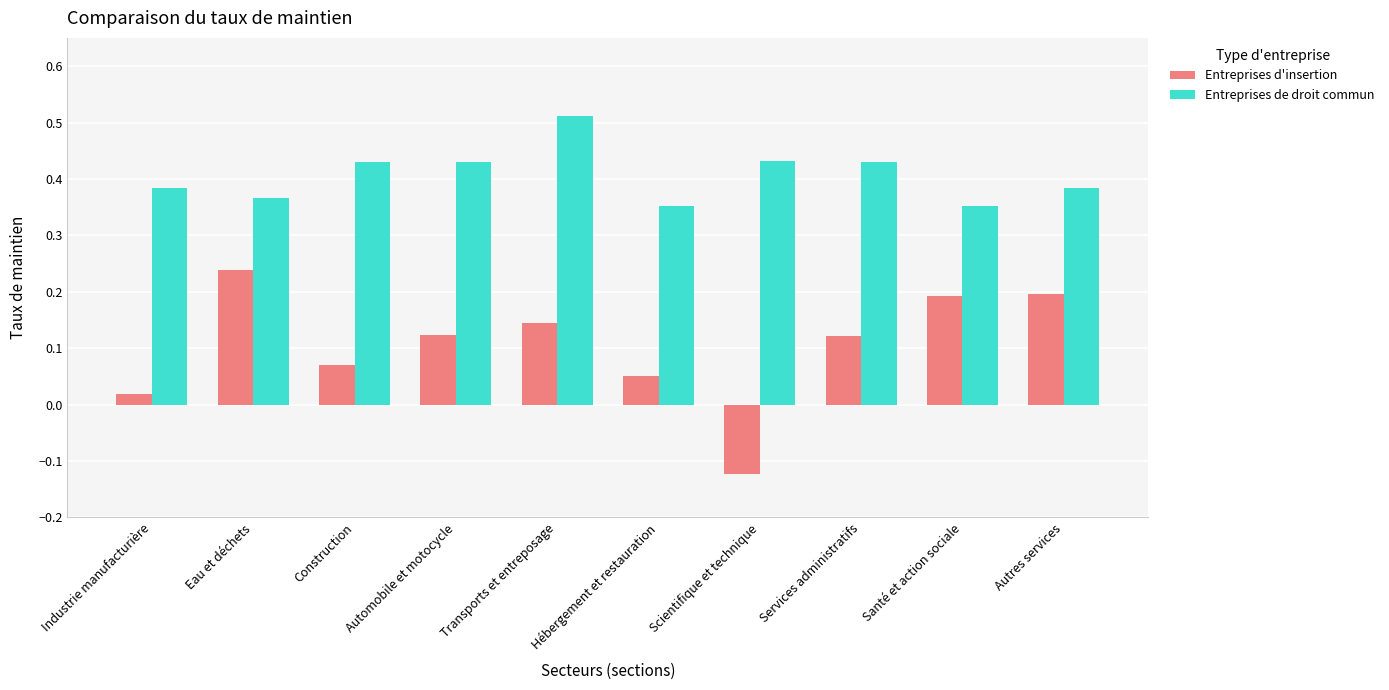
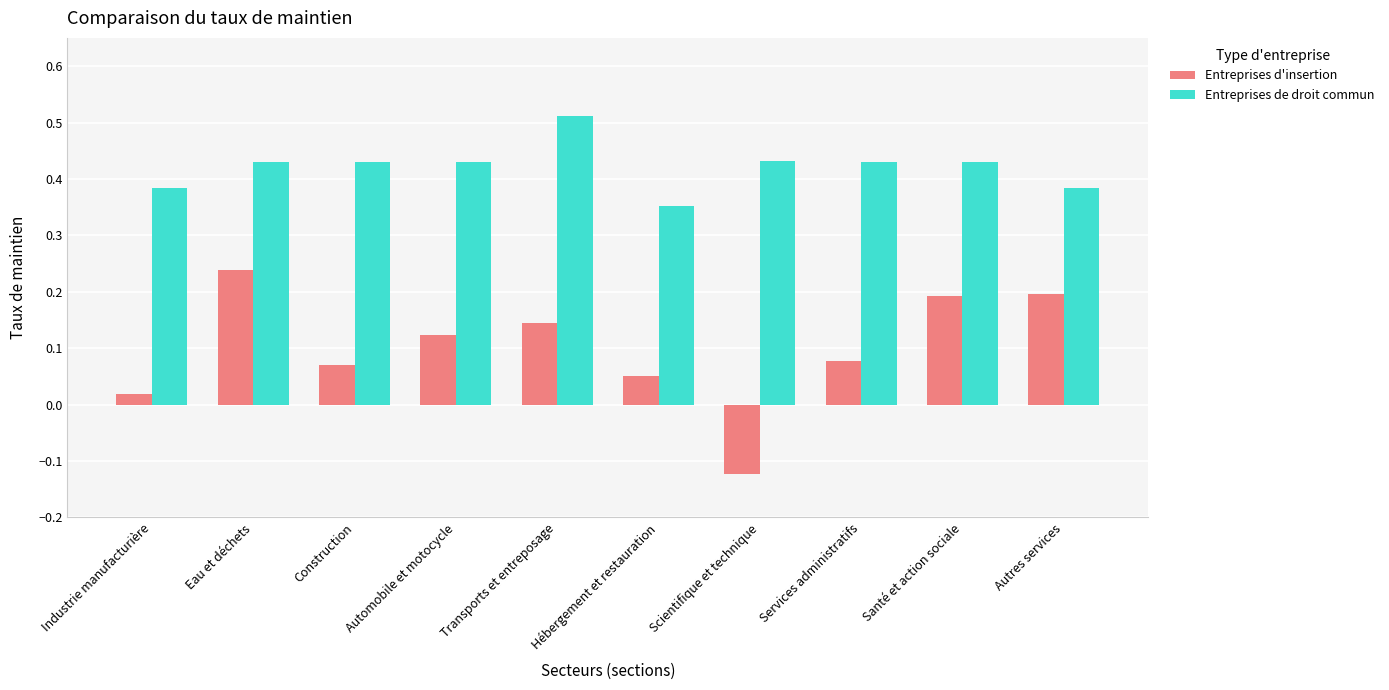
Entreprises de droit commun, Eau et déchets: 0.37 -> 0.43
Entreprises d'insertion, Services administratifs: 0.12 -> 0.08
Entreprises de droit commun, Santé et action sociale: 0.35 -> 0.43
